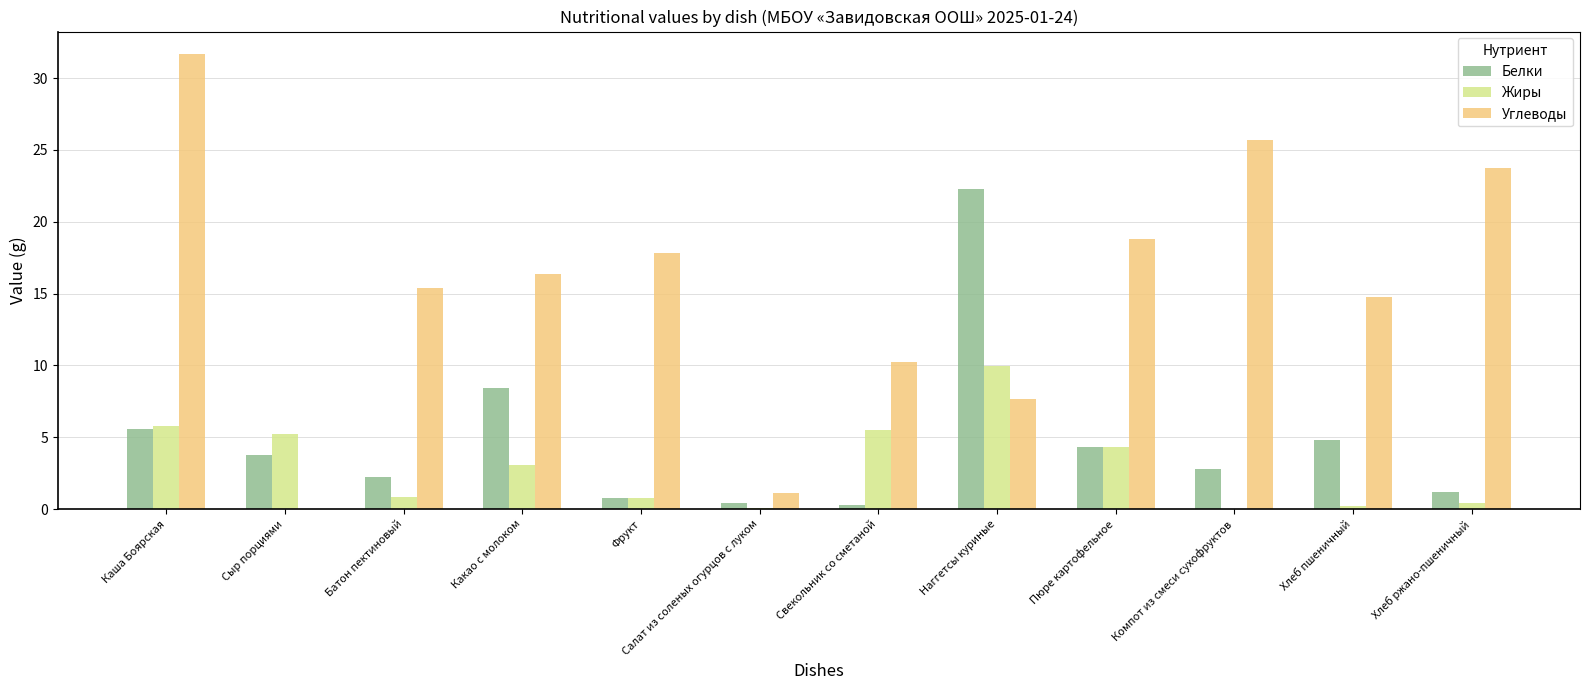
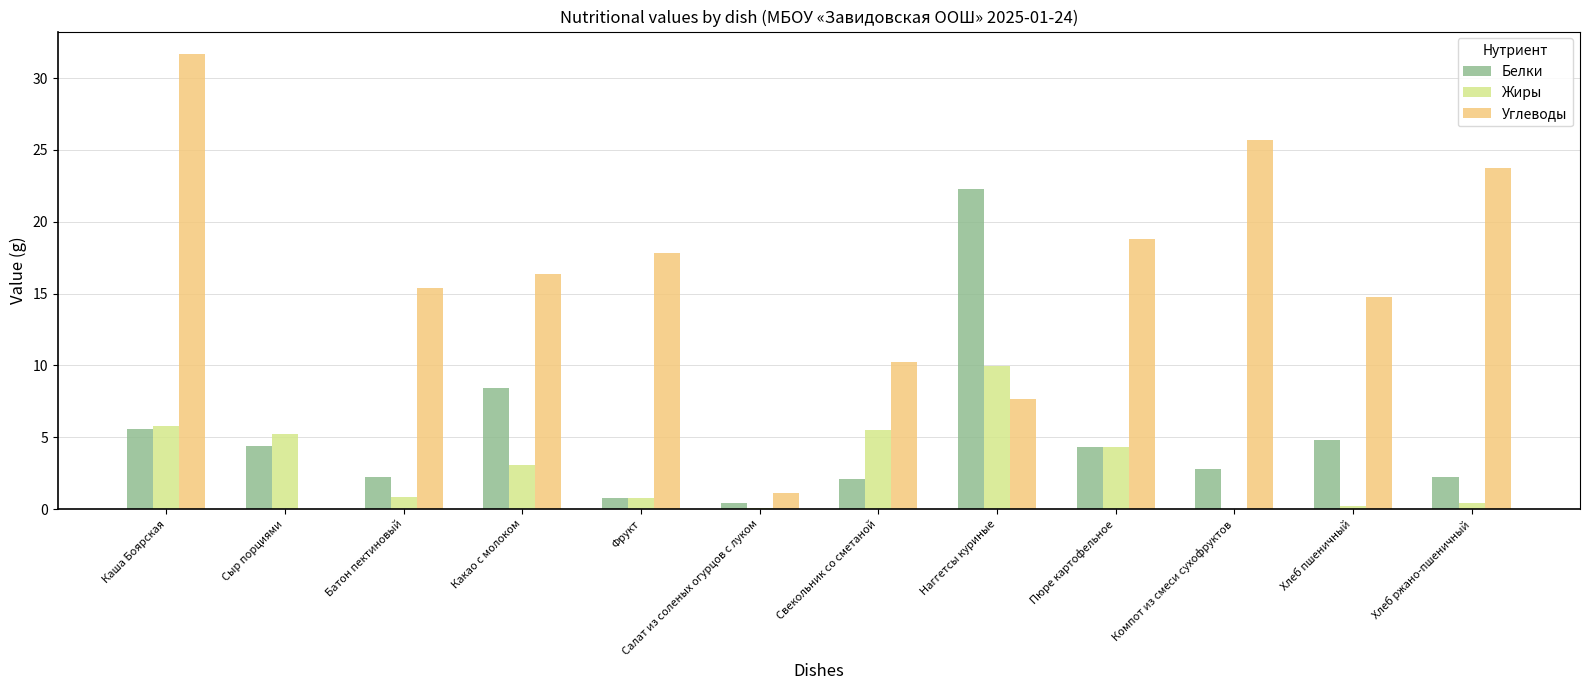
Белки, Сыр порциями: 3.8 -> 4.4
Белки, Свекольник со сметаной: 0.3 -> 2.1
Белки, Хлеб ржано-пшеничный: 1.2 -> 2.2
